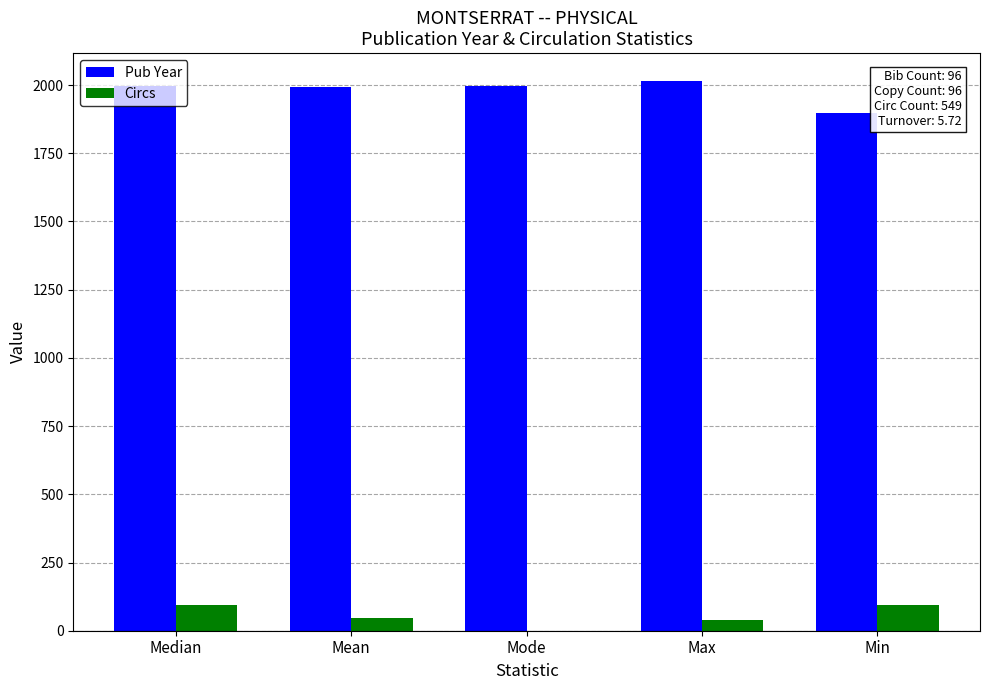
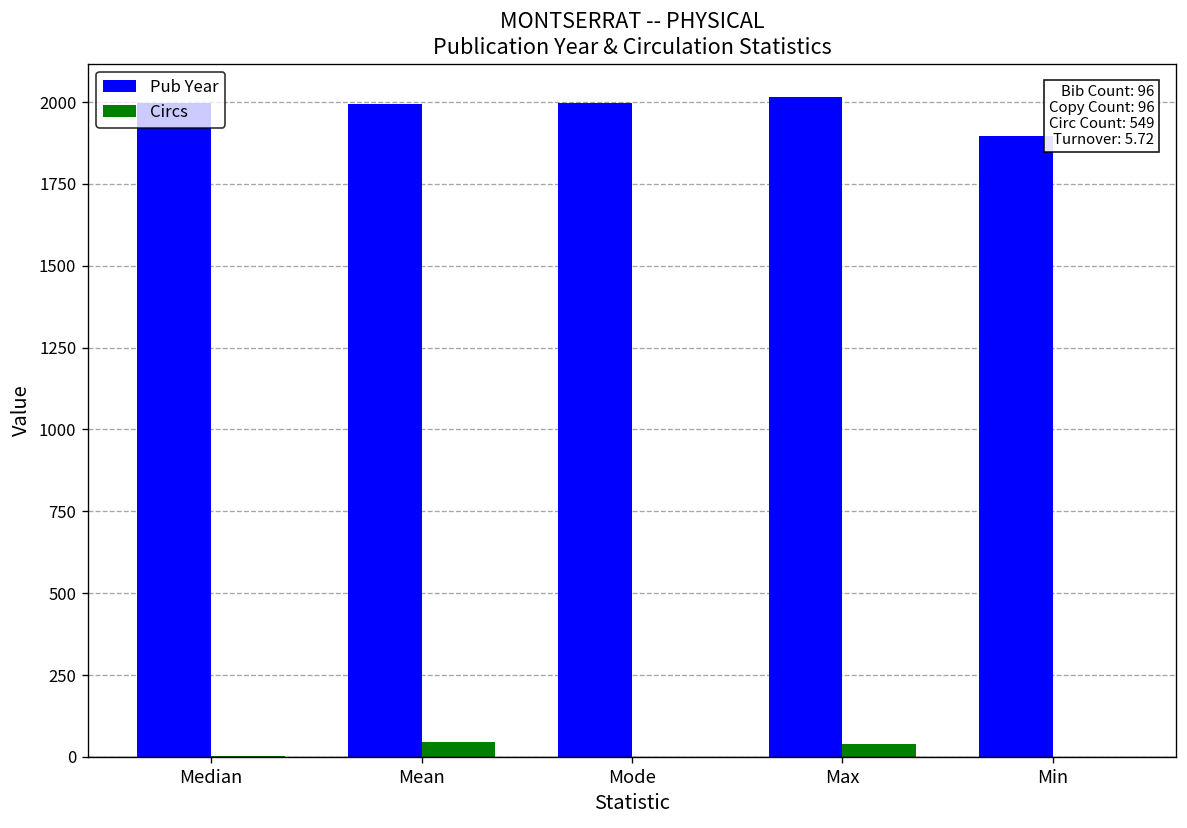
Circs, Median: 100 -> 0
Circs, Min: 90 -> 0
